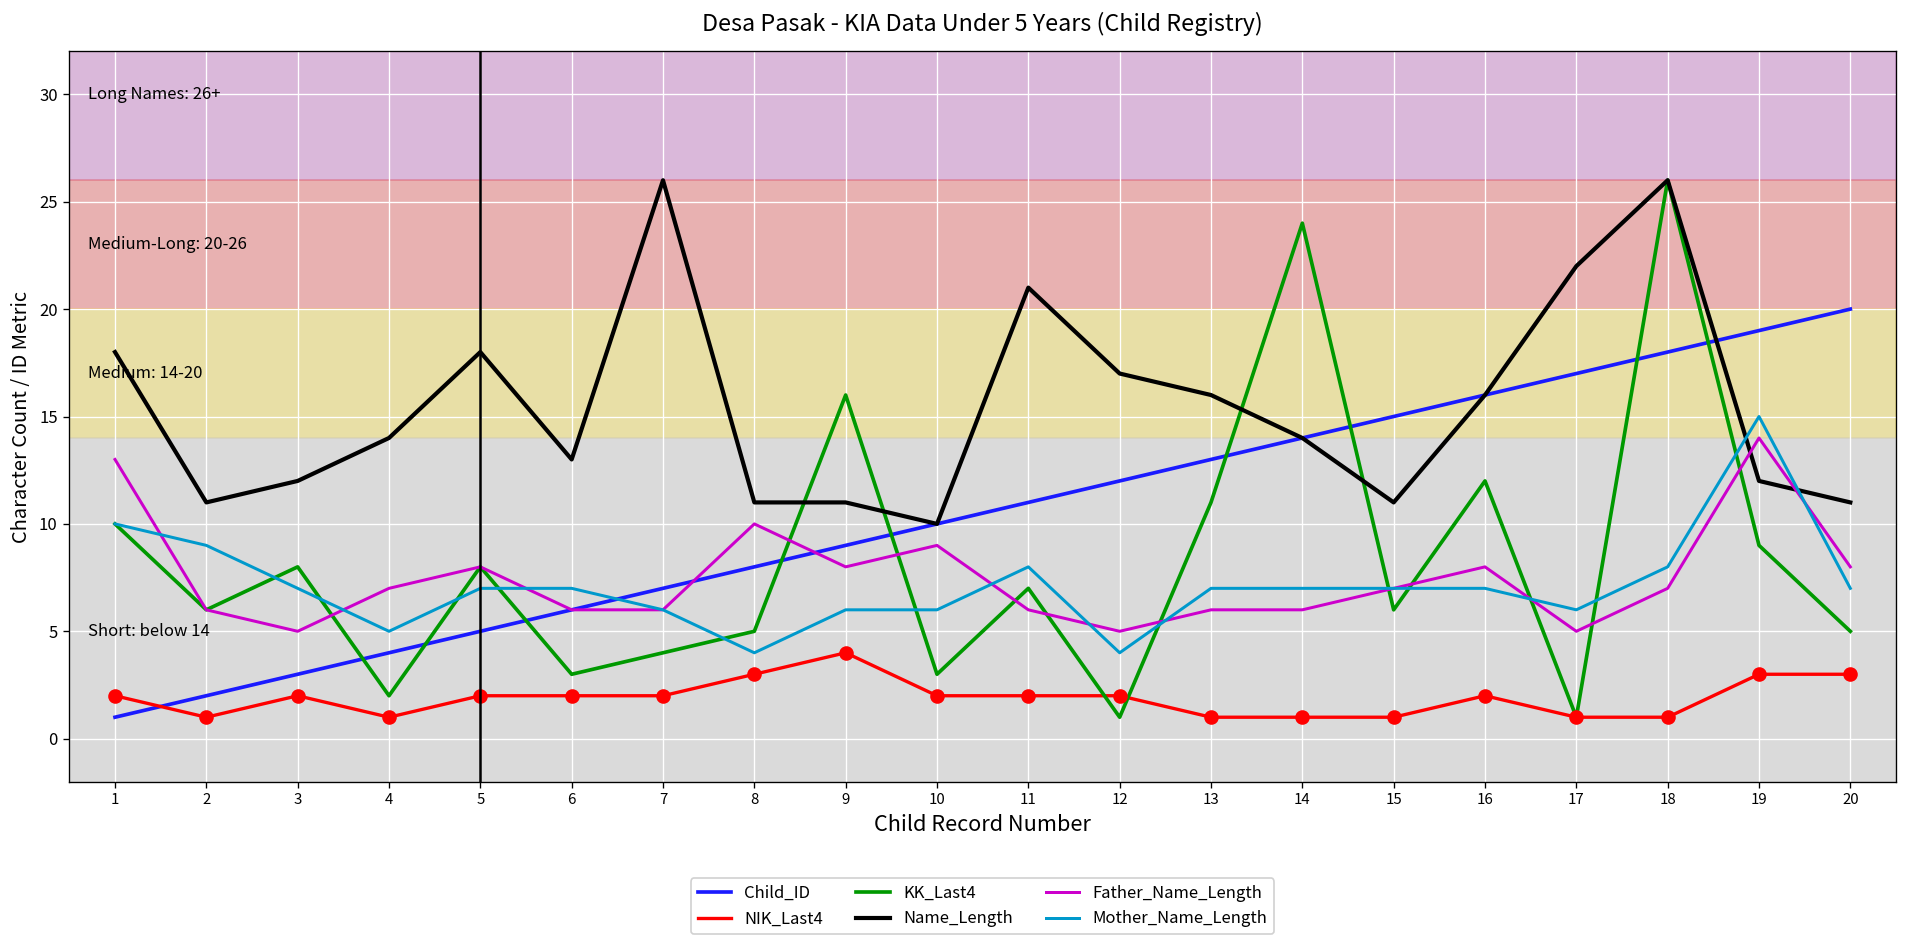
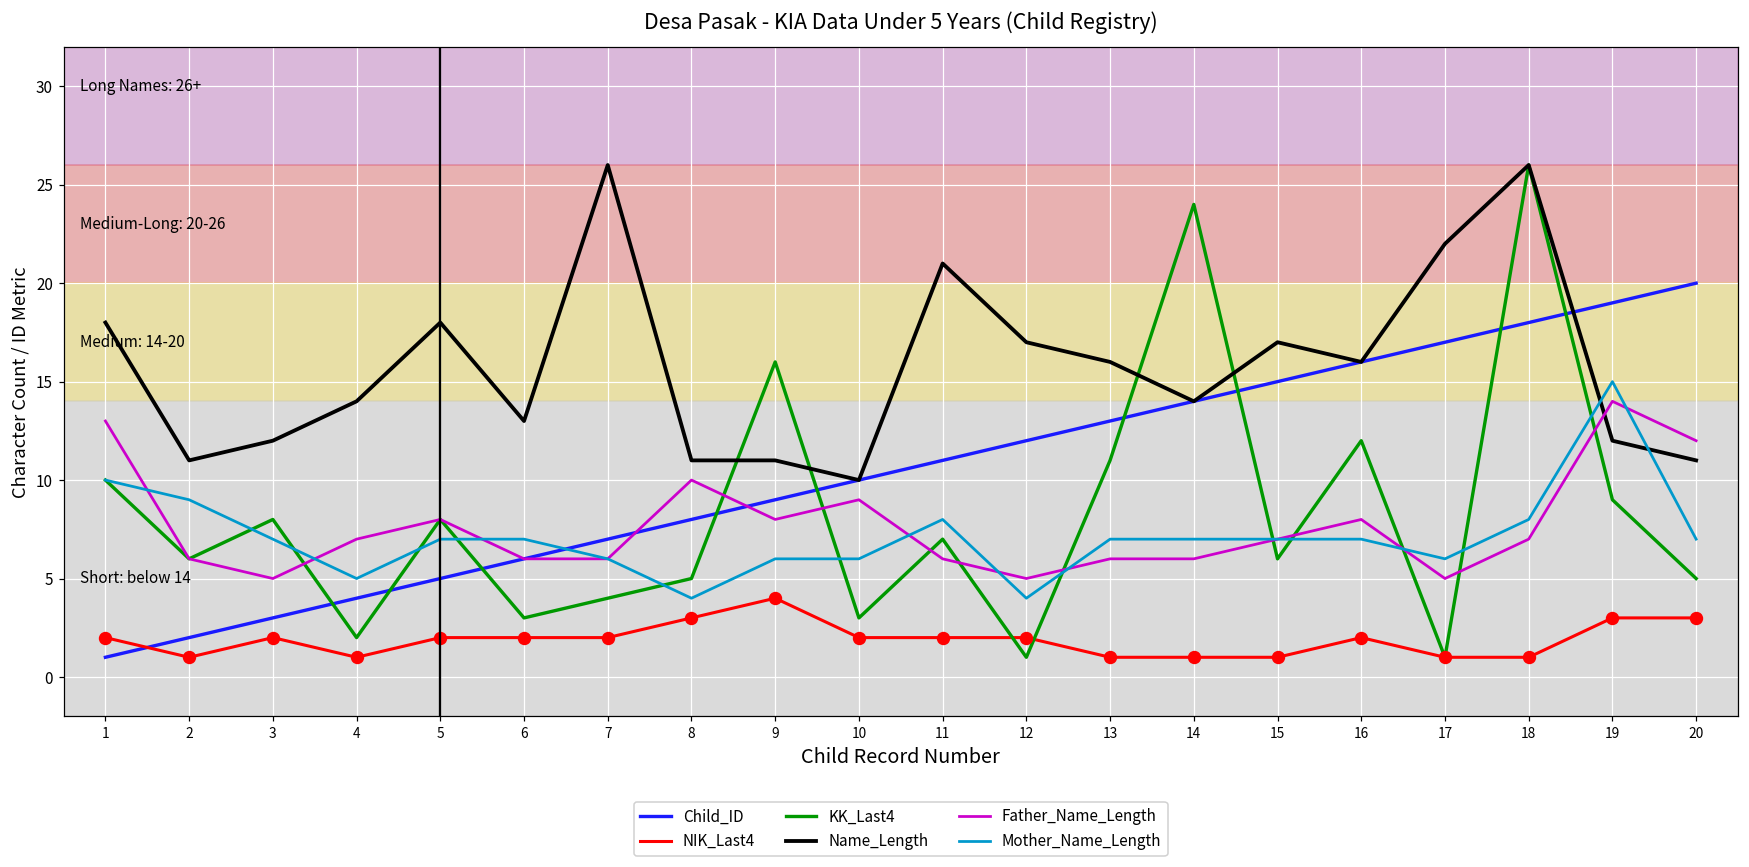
Name_Length, 15: 11 -> 17
Father_Name_Length, 20: 8 -> 12
